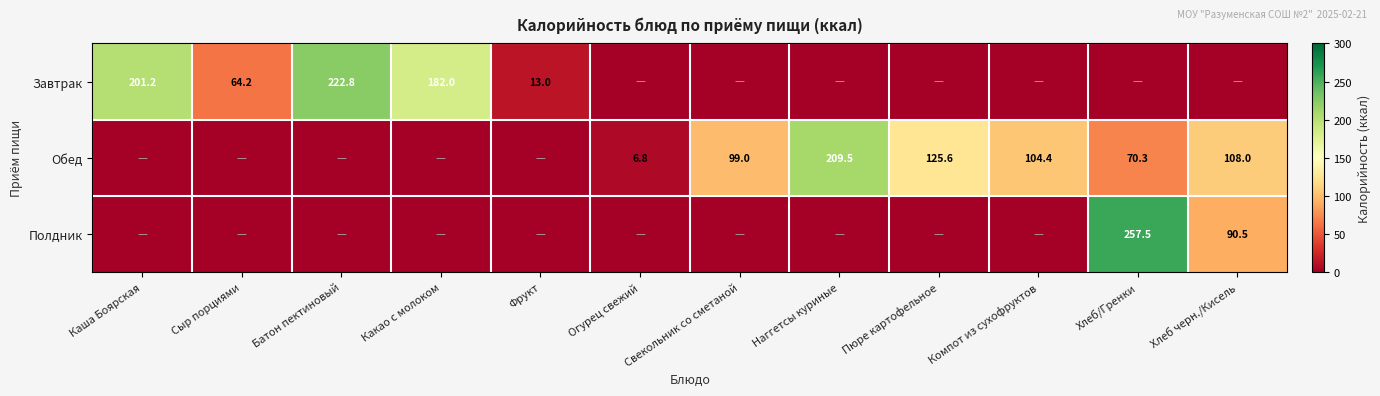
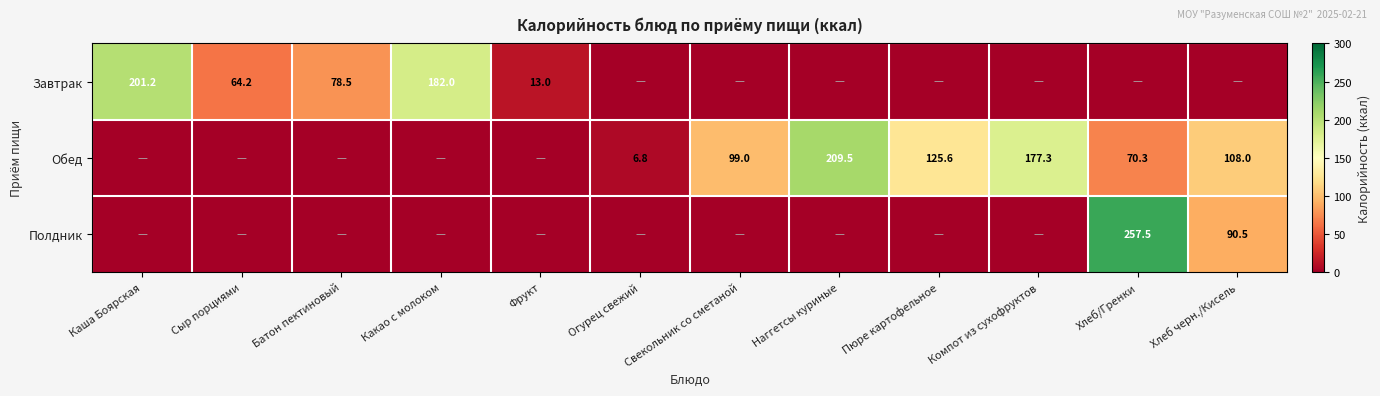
Завтрак, Батон пектиновый: 222.8 -> 78.5
Обед, Компот из сухофруктов: 104.4 -> 177.3
